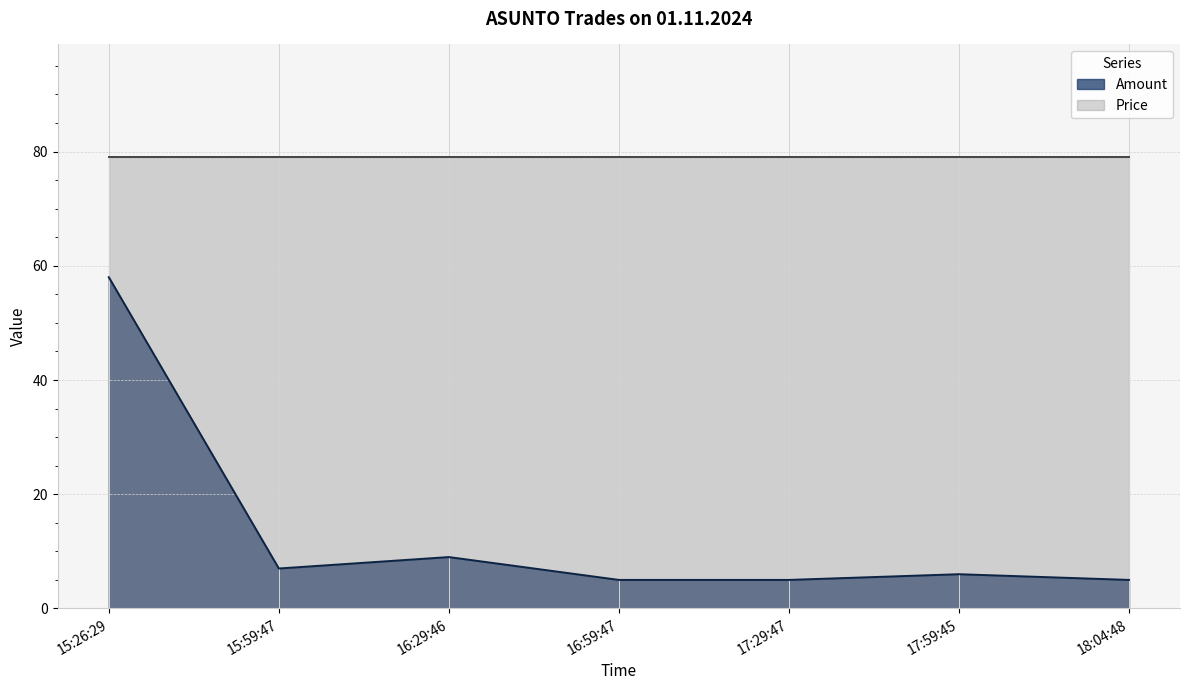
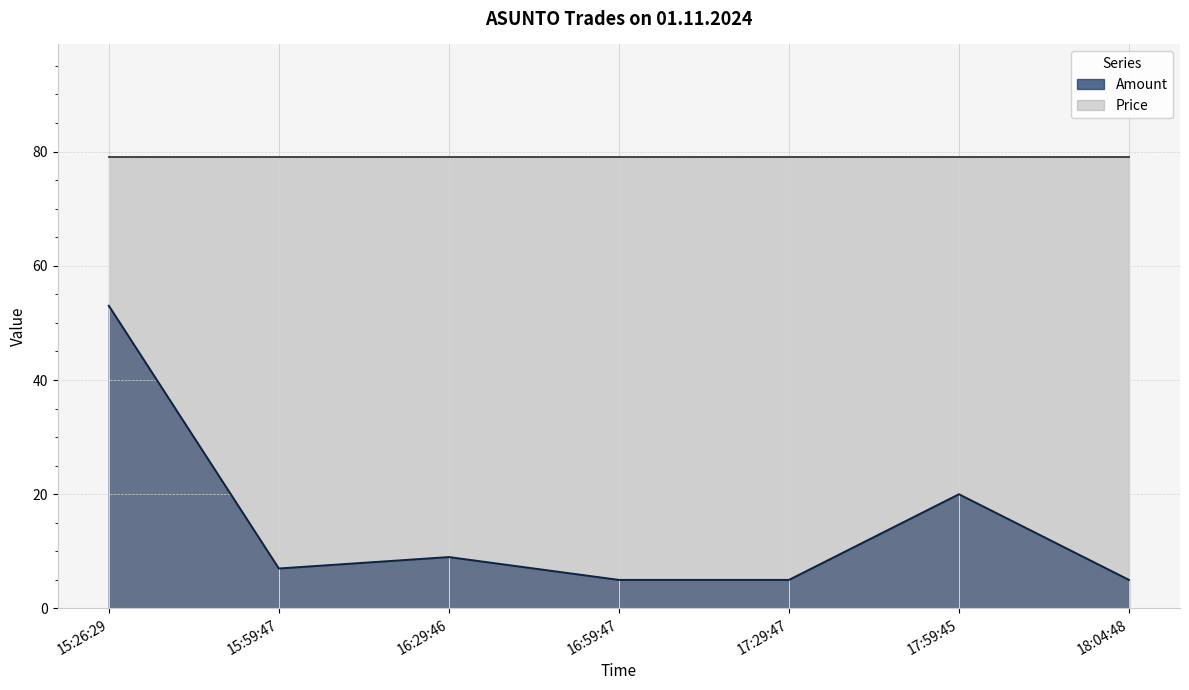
Amount, 15:26:29: 58 -> 53
Amount, 17:59:45: 6 -> 20
